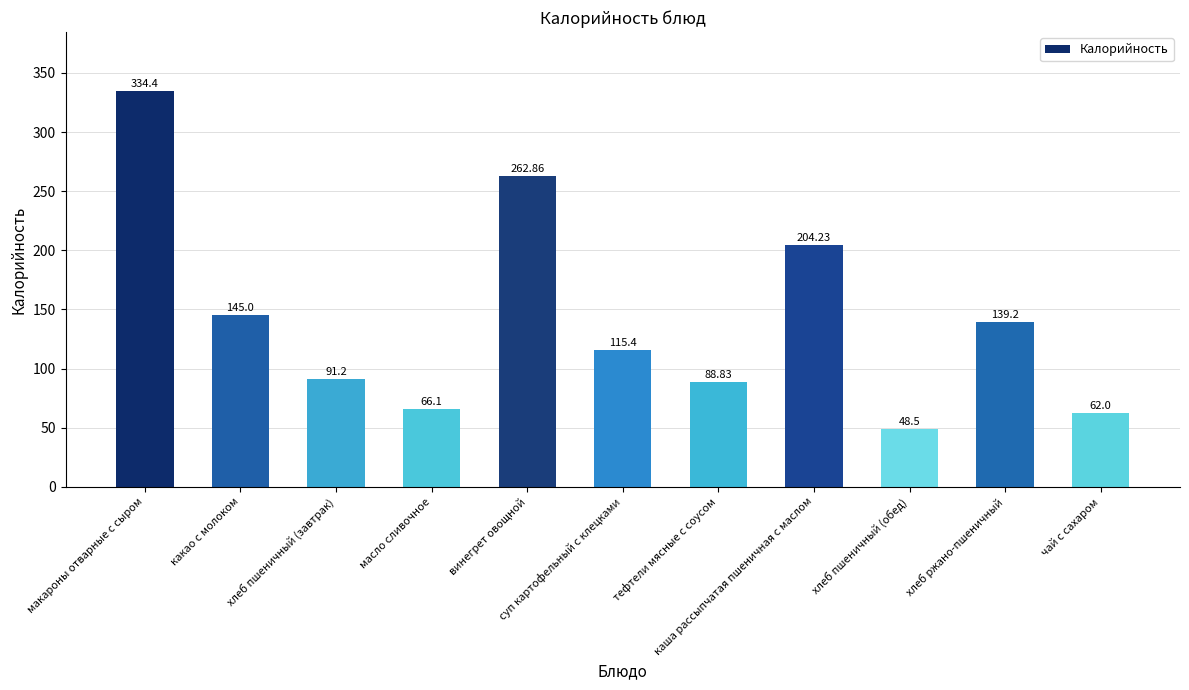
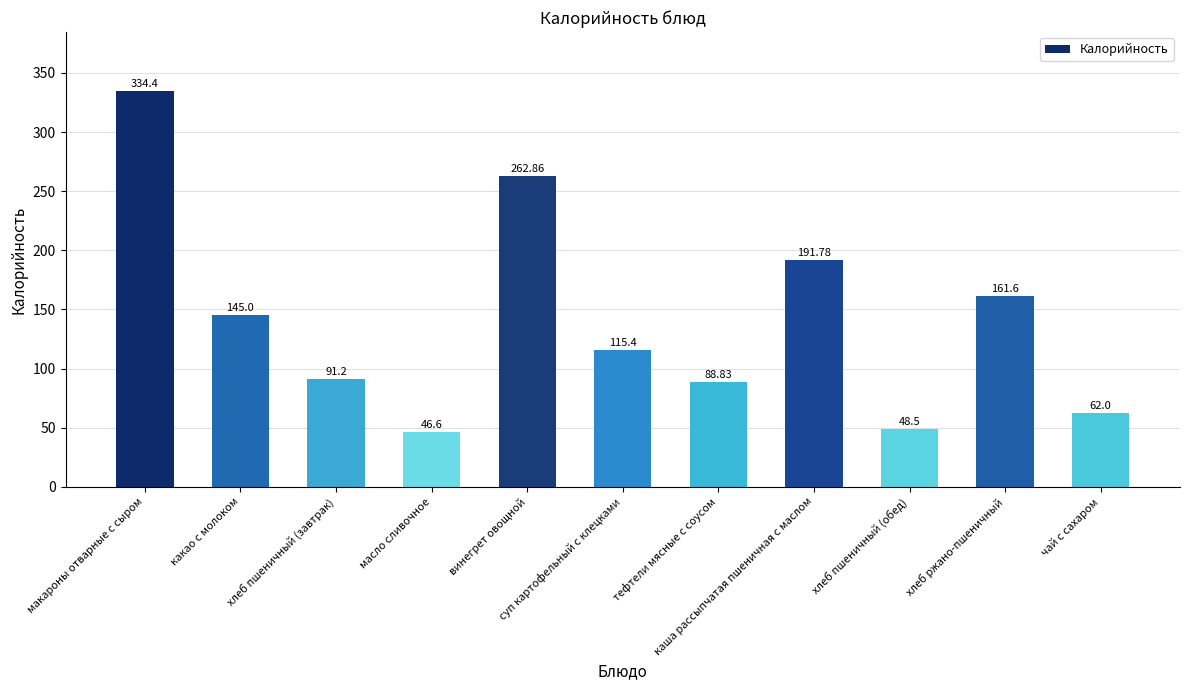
масло сливочное: 66.1 -> 46.6
каша рассыпчатая пшеничная с маслом: 204.23 -> 191.78
хлеб ржано-пшеничный: 139.2 -> 161.6
